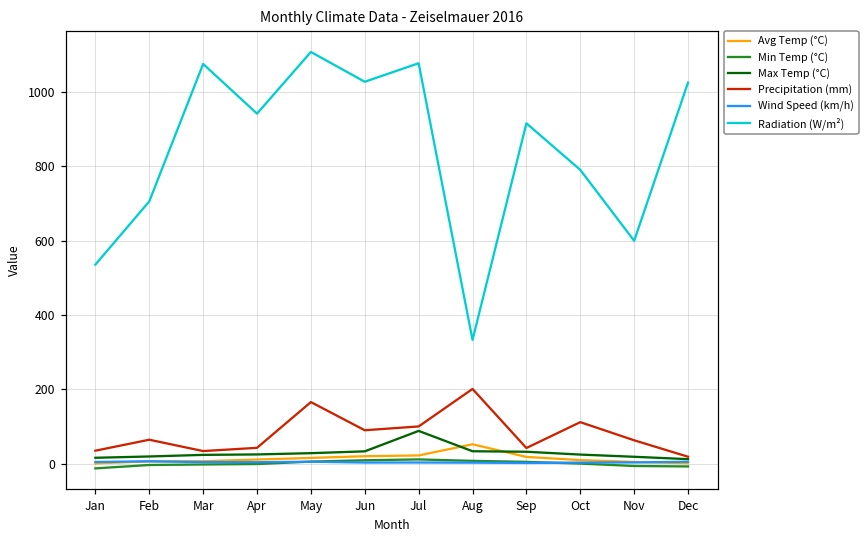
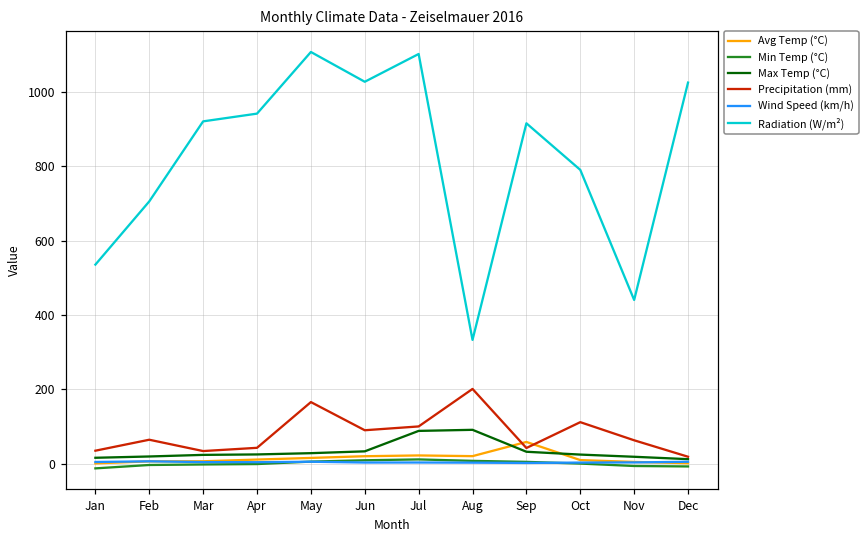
Radiation (W/m²), Mar: 1080 -> 920
Radiation (W/m²), Jul: 1080 -> 1100
Avg Temp (°C), Aug: 50 -> 20
Max Temp (°C), Aug: 30 -> 90
Avg Temp (°C), Sep: 20 -> 60
Radiation (W/m²), Nov: 600 -> 440
